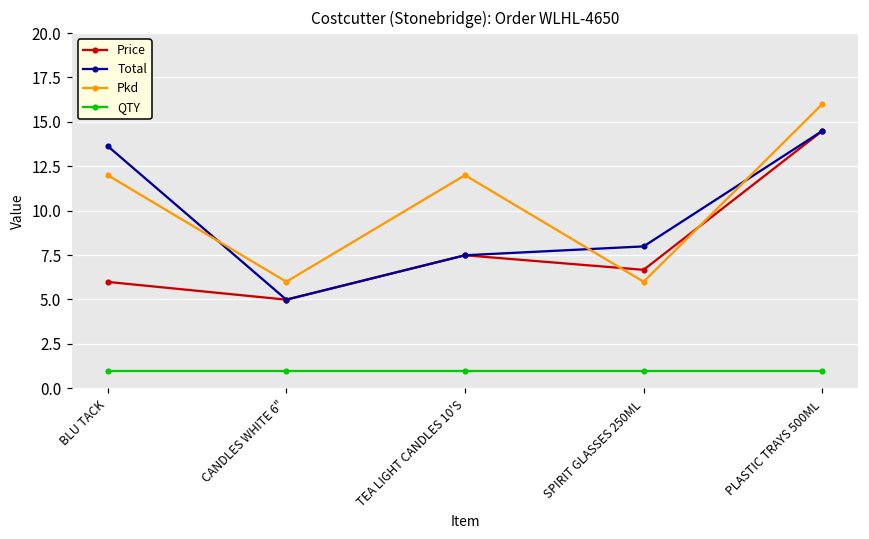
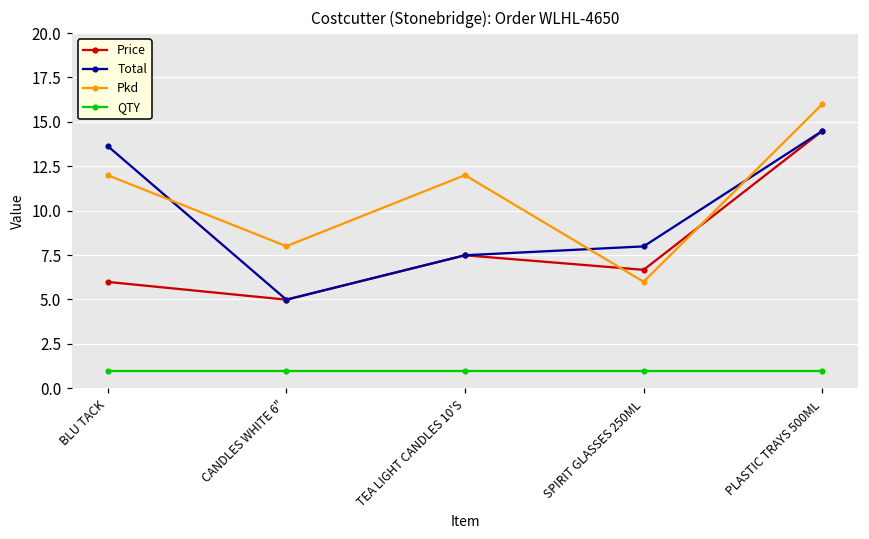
Pkd, CANDLES WHITE 6": 6 -> 8
